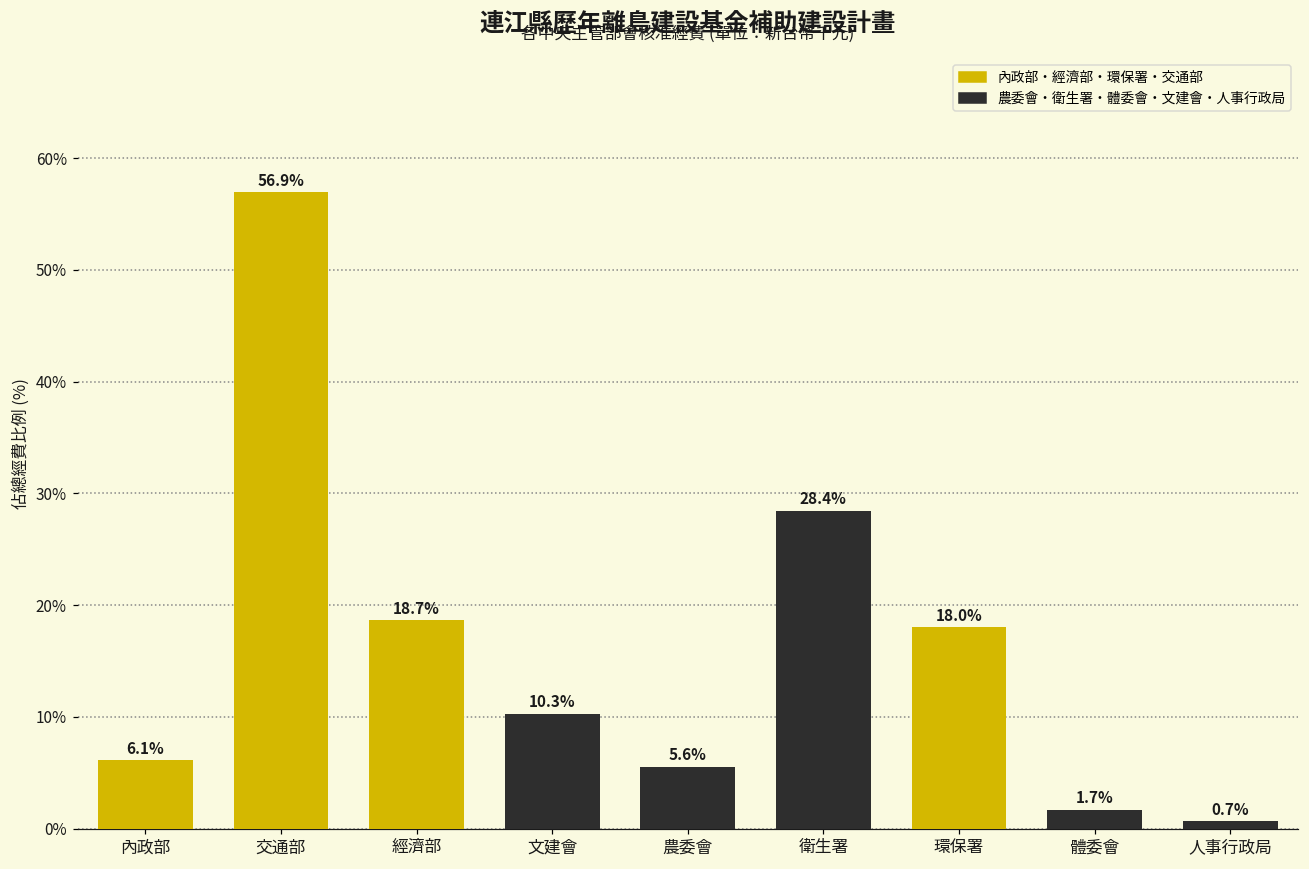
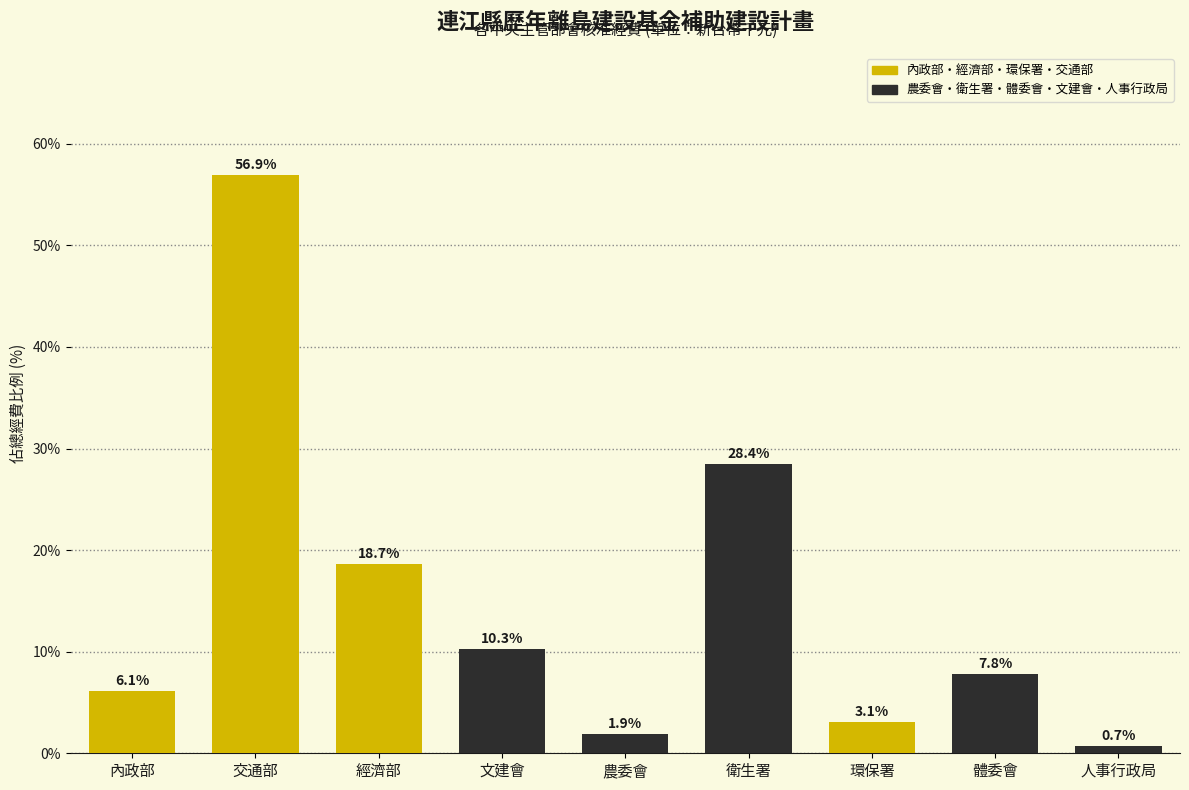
農委會: 5.6% -> 1.9%
環保署: 18.0% -> 3.1%
體委會: 1.7% -> 7.8%
